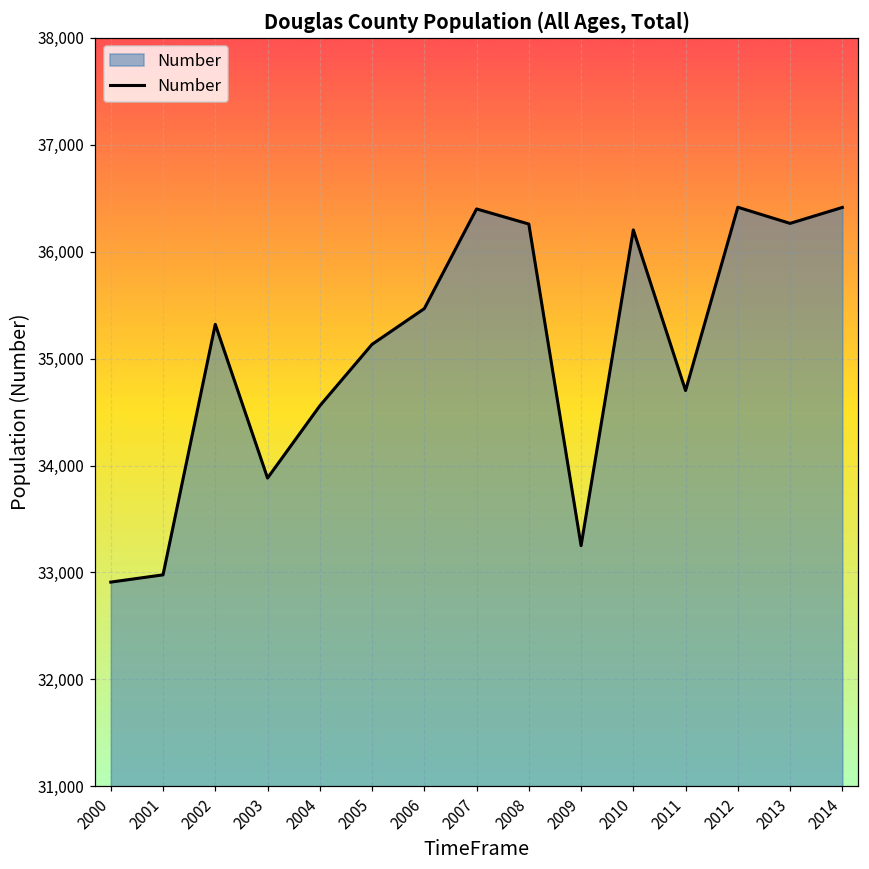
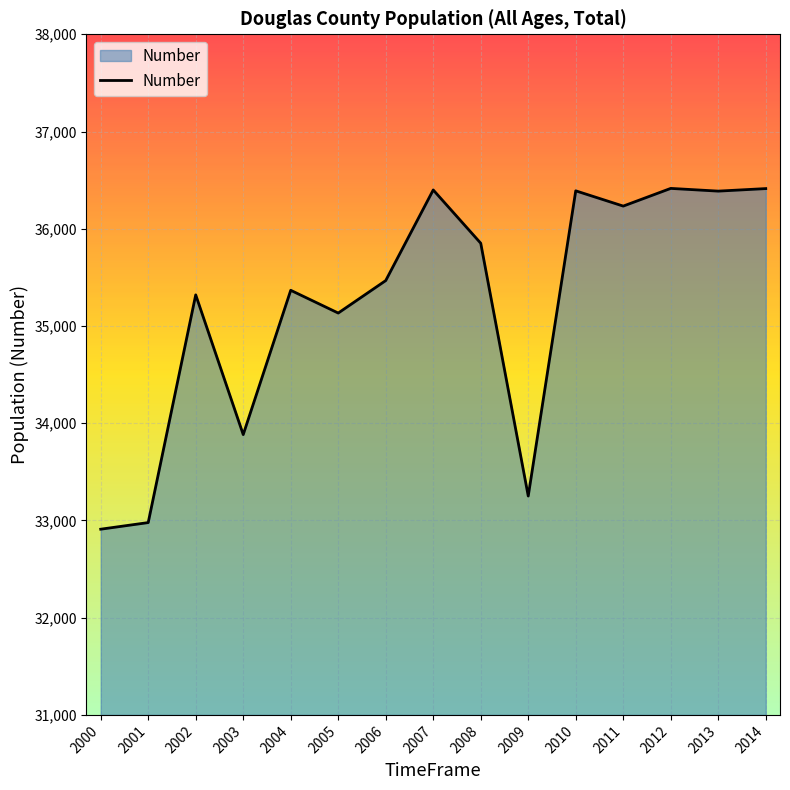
2004: 34,600 -> 35,400
2008: 36,300 -> 35,900
2010: 36,200 -> 36,400
2011: 34,700 -> 36,200
2013: 36,300 -> 36,400
